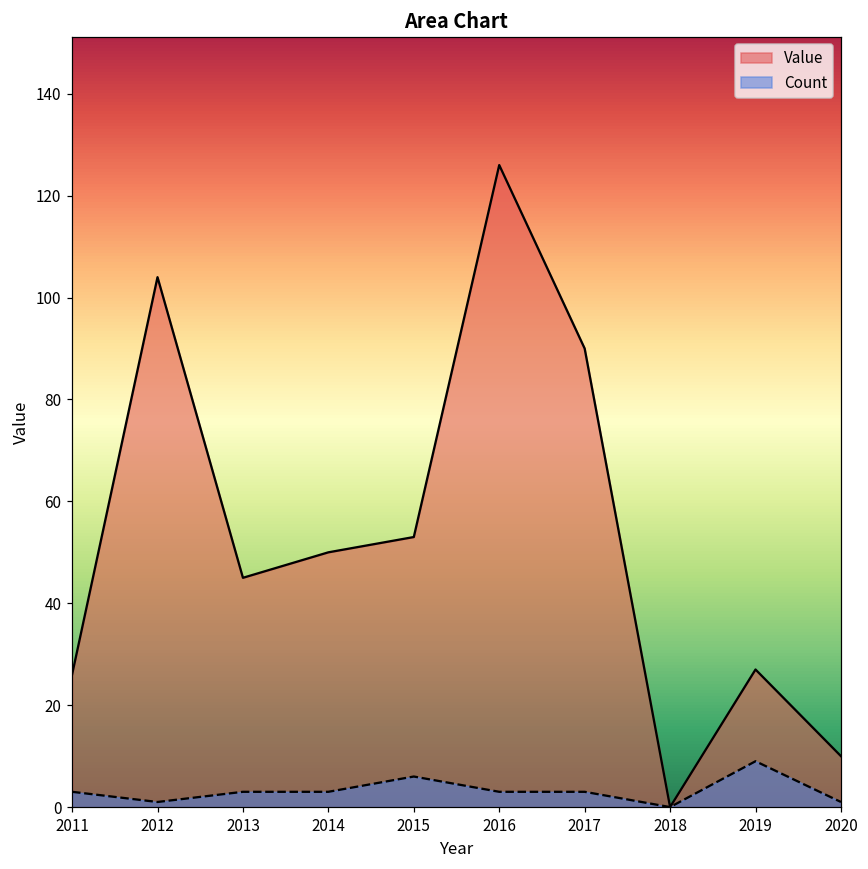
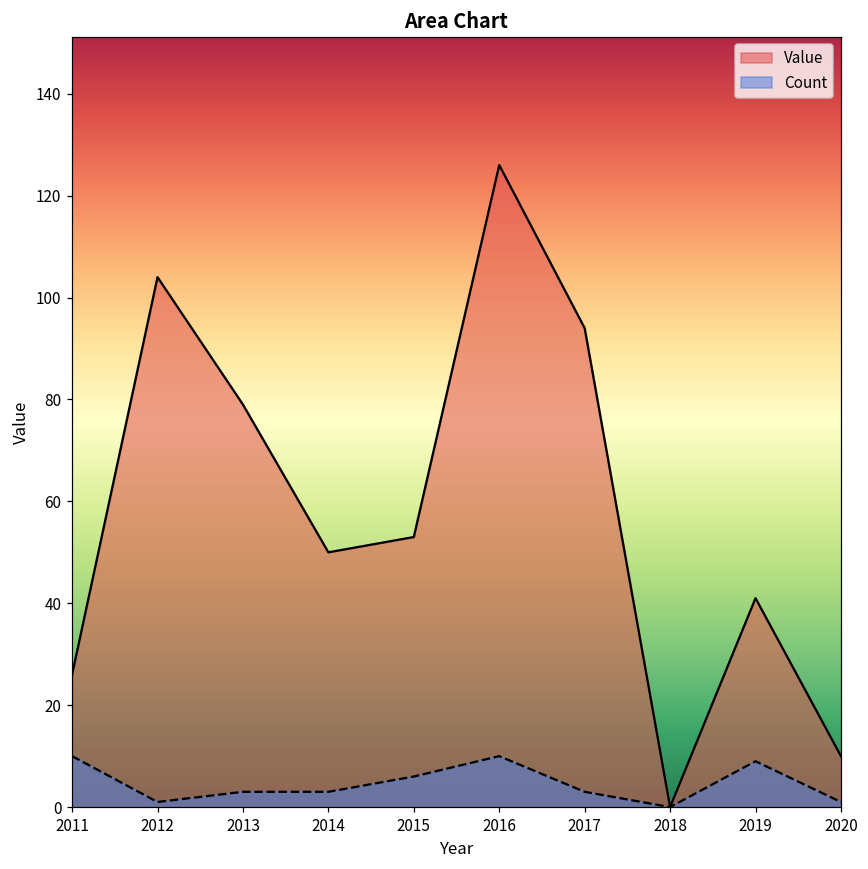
Count, 2011: 3 -> 10
Value, 2013: 45 -> 79
Count, 2016: 3 -> 10
Value, 2017: 90 -> 94
Value, 2019: 27 -> 41
